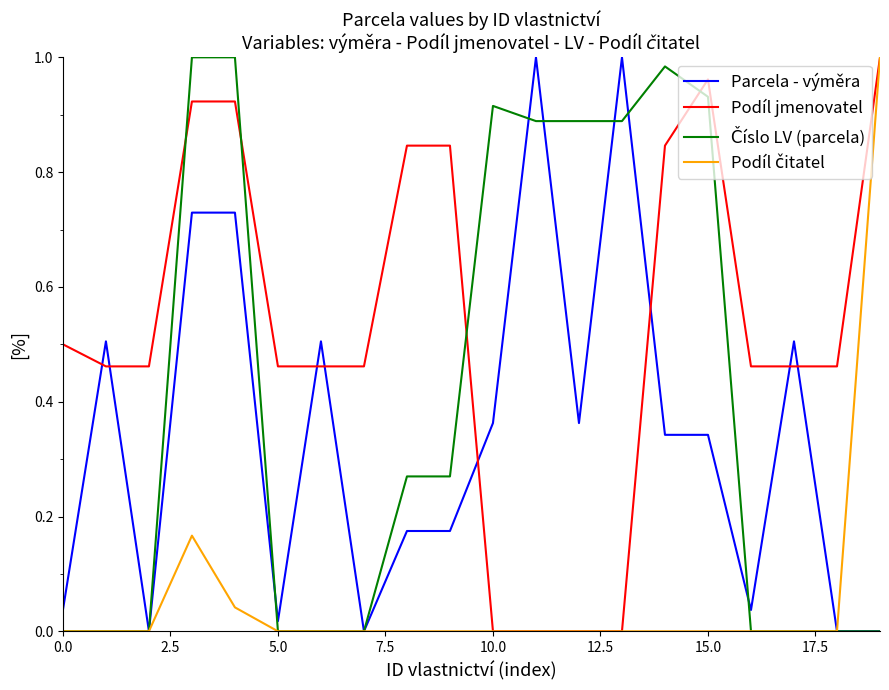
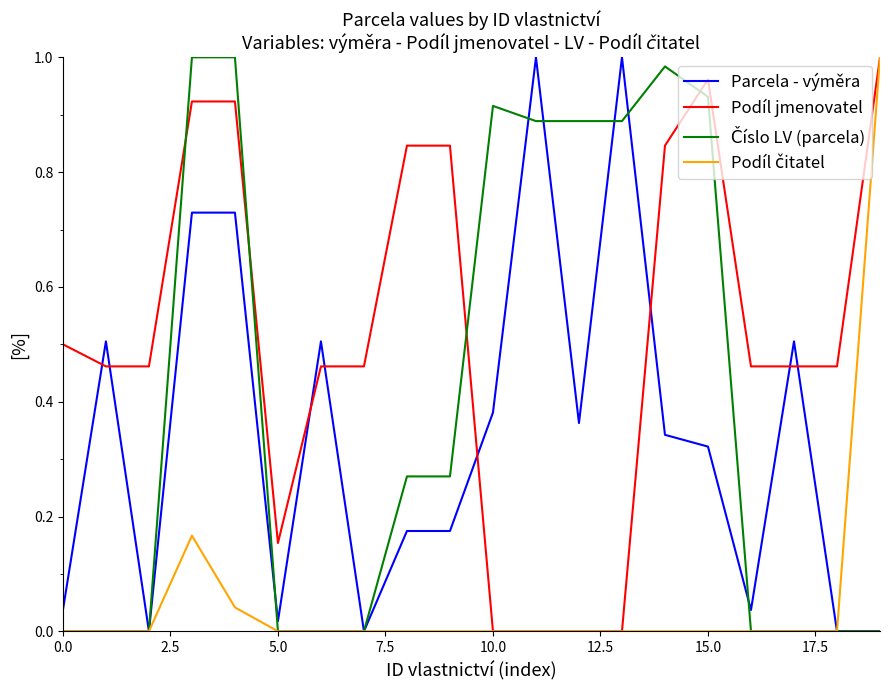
Podíl jmenovatel, 5.0: 0.46 -> 0.15
Parcela - výměra, 10.0: 0.36 -> 0.38
Parcela - výměra, 15.0: 0.34 -> 0.32
